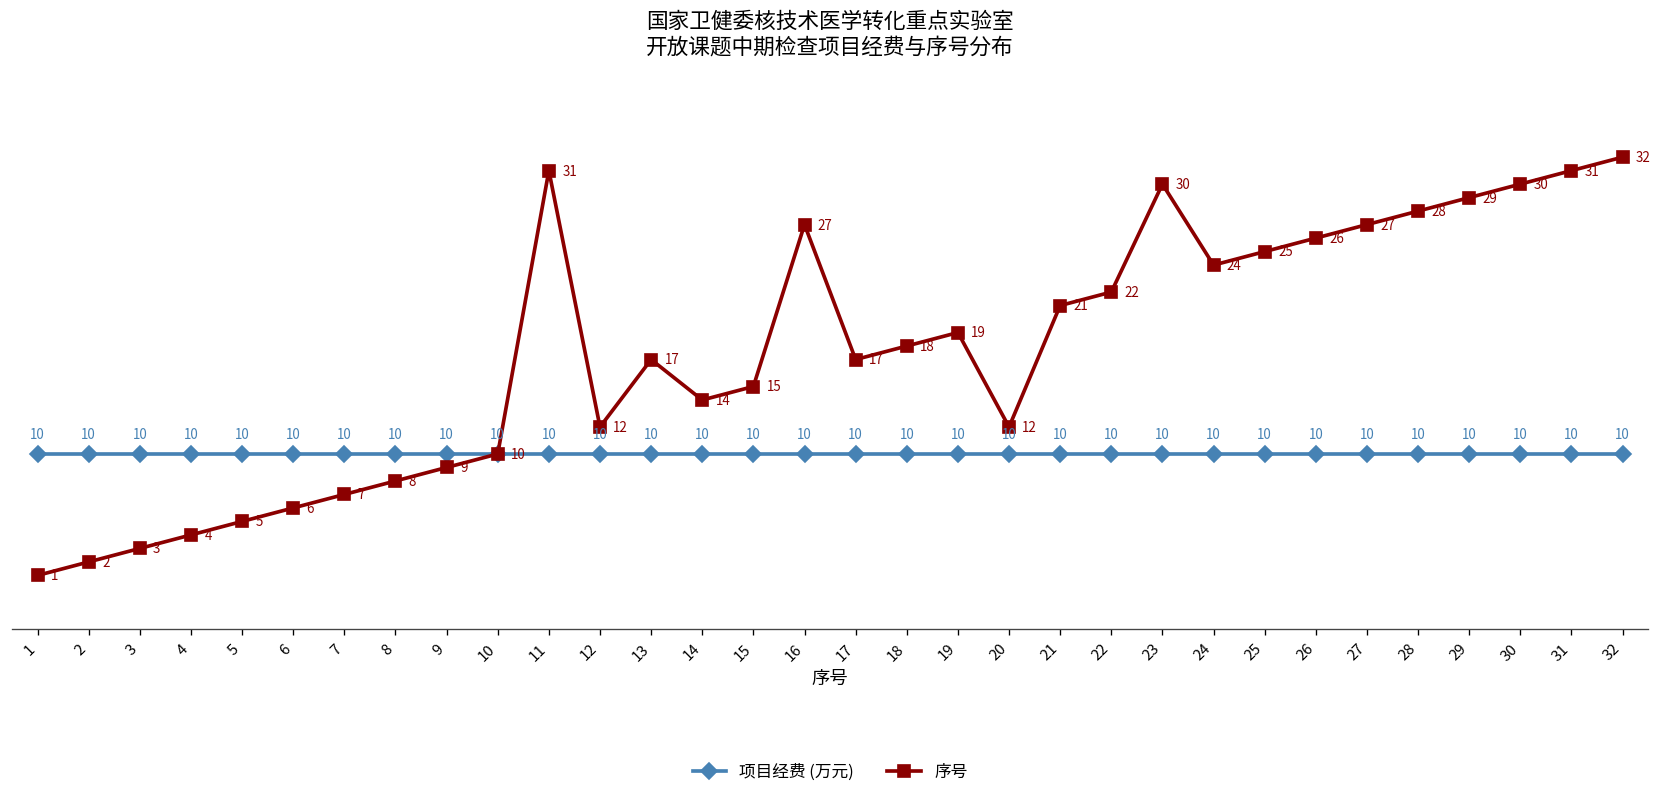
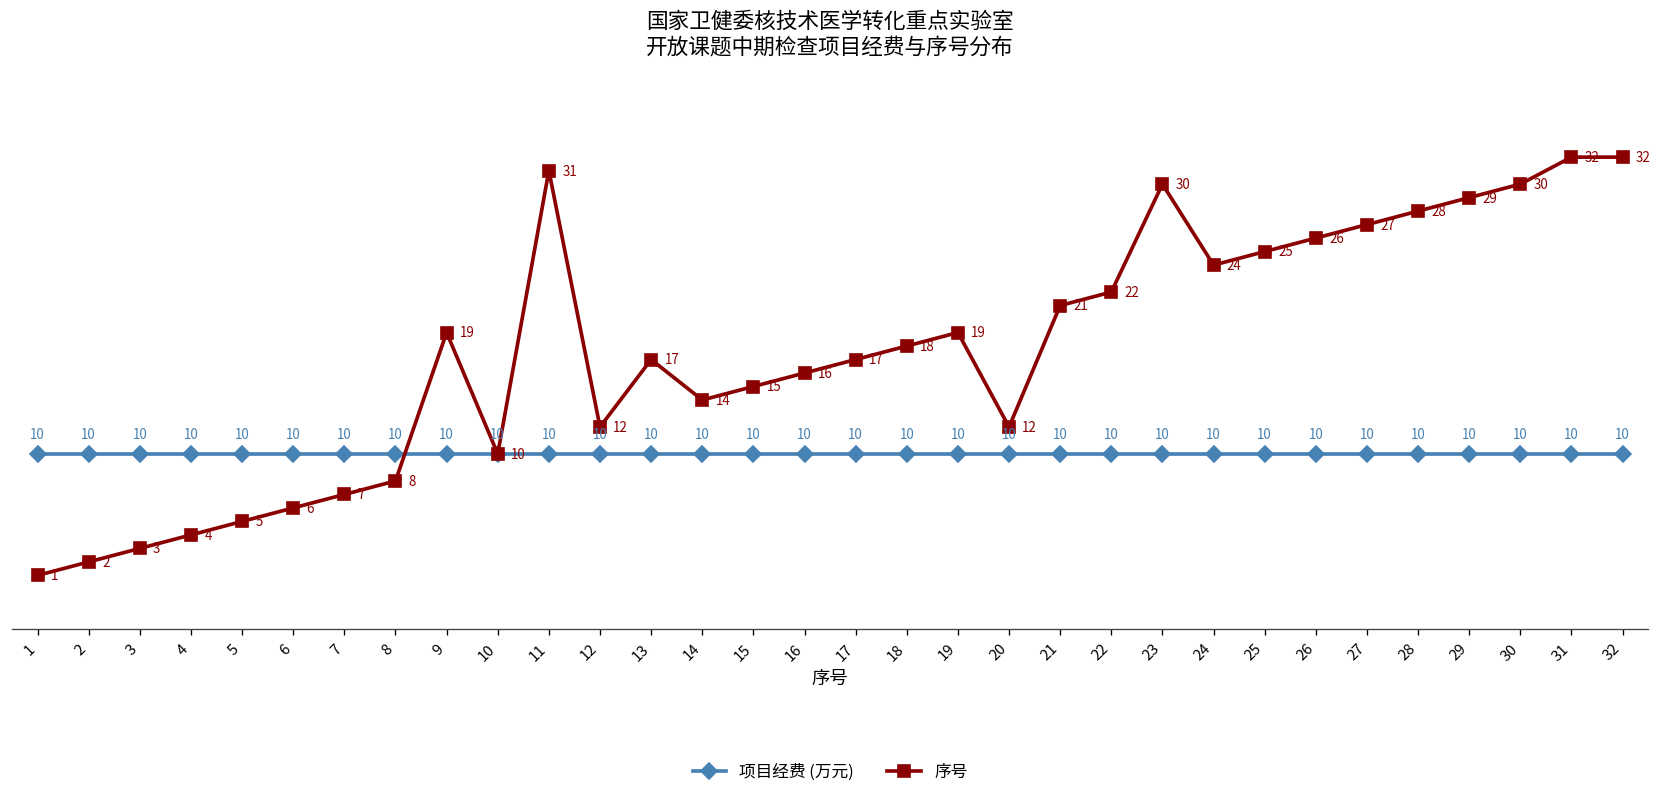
序号, 9: 9 -> 19
序号, 16: 27 -> 16
序号, 31: 31 -> 32
